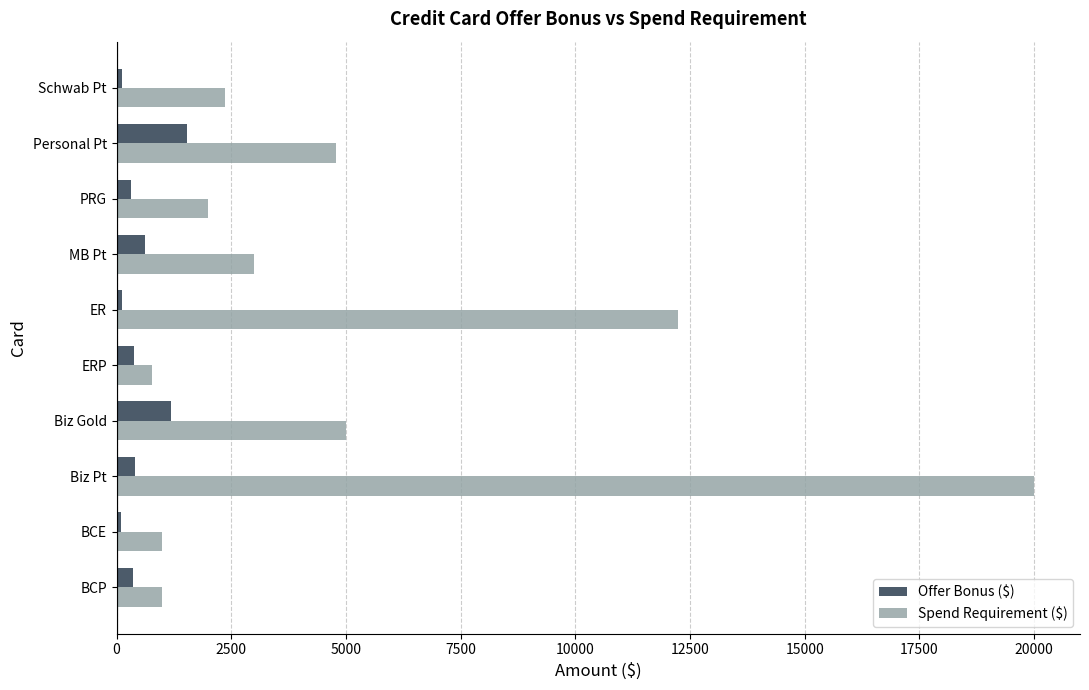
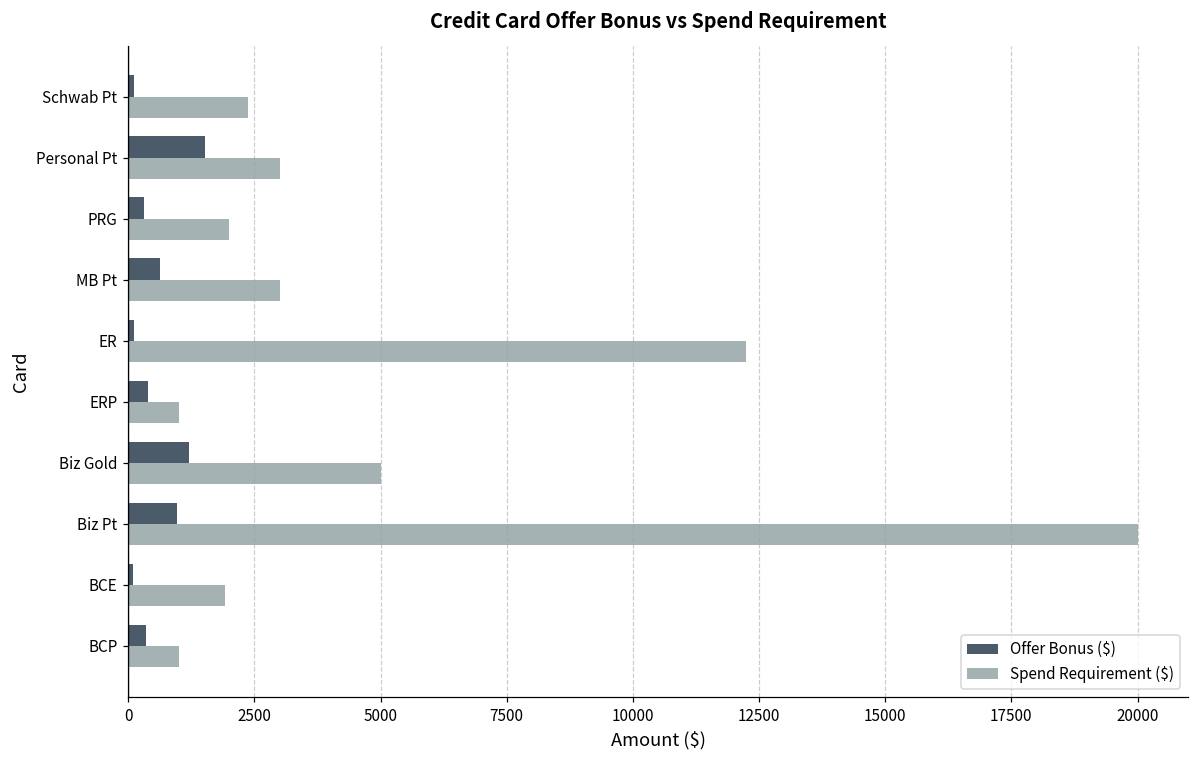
Spend Requirement ($), Personal Pt: 4800 -> 3000
Spend Requirement ($), ERP: 800 -> 1000
Offer Bonus ($), Biz Pt: 400 -> 1000
Spend Requirement ($), BCE: 1000 -> 1900
